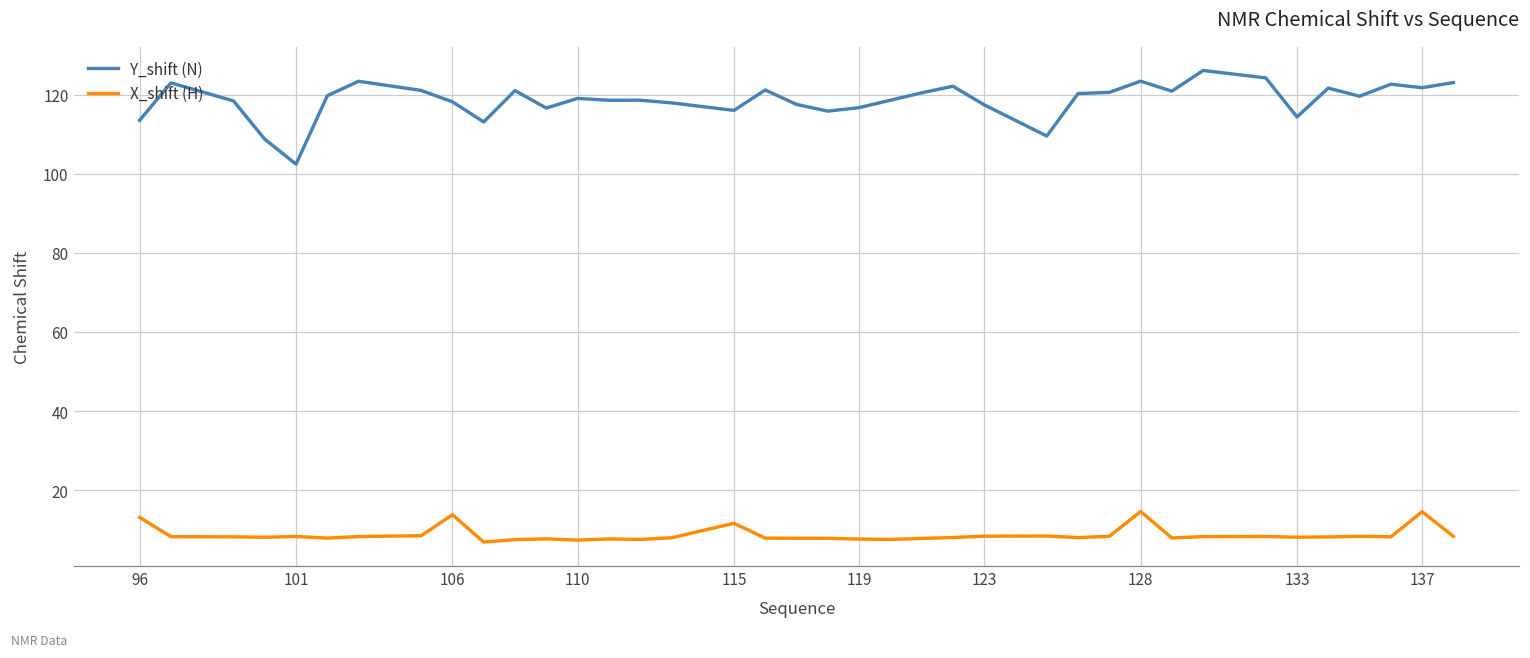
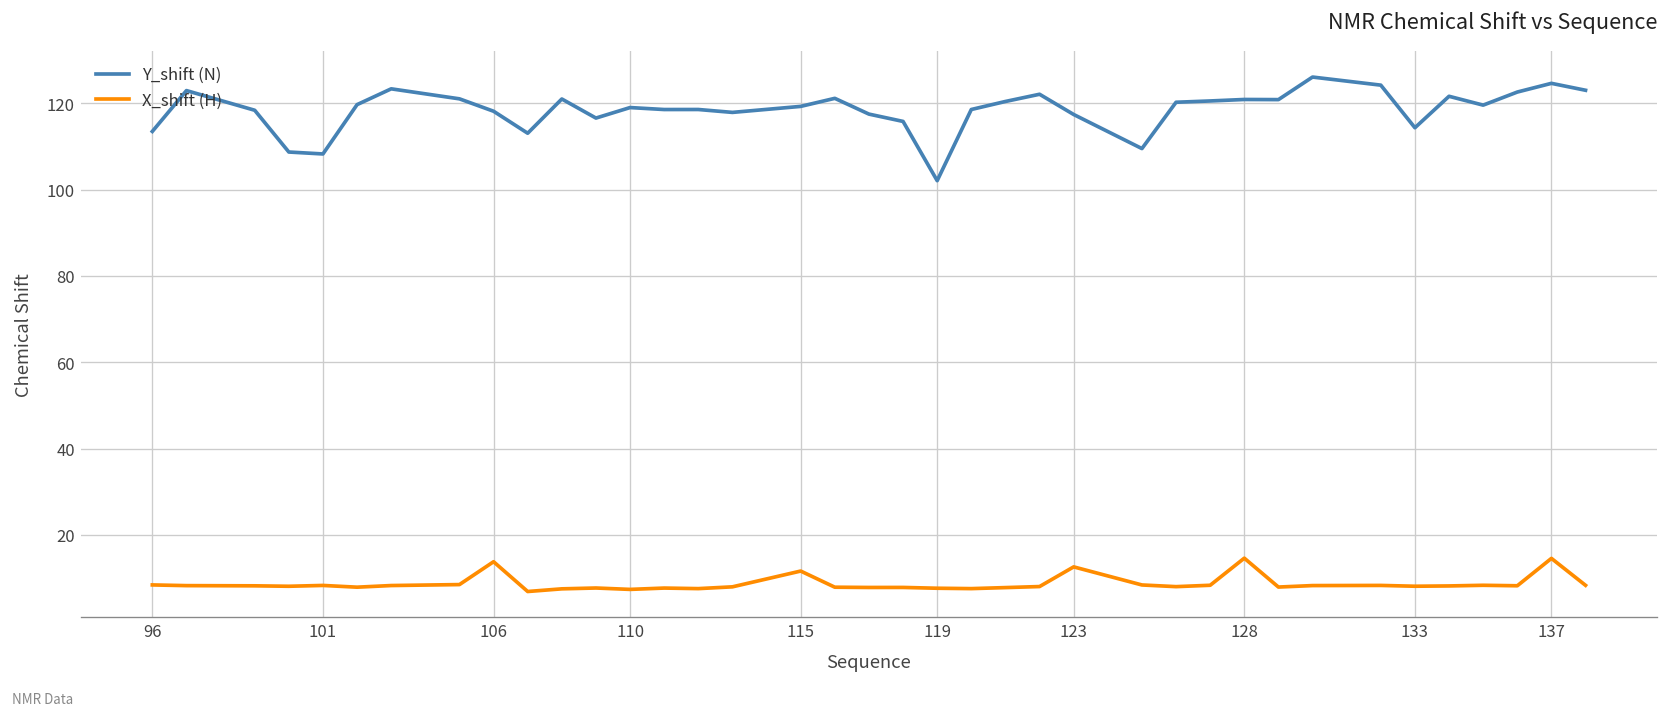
X_shift (H), 96: 13 -> 8
Y_shift (N), 101: 102 -> 108
Y_shift (N), 115: 116 -> 119
Y_shift (N), 119: 117 -> 102
X_shift (H), 123: 8 -> 13
Y_shift (N), 128: 123 -> 121
Y_shift (N), 137: 122 -> 125
